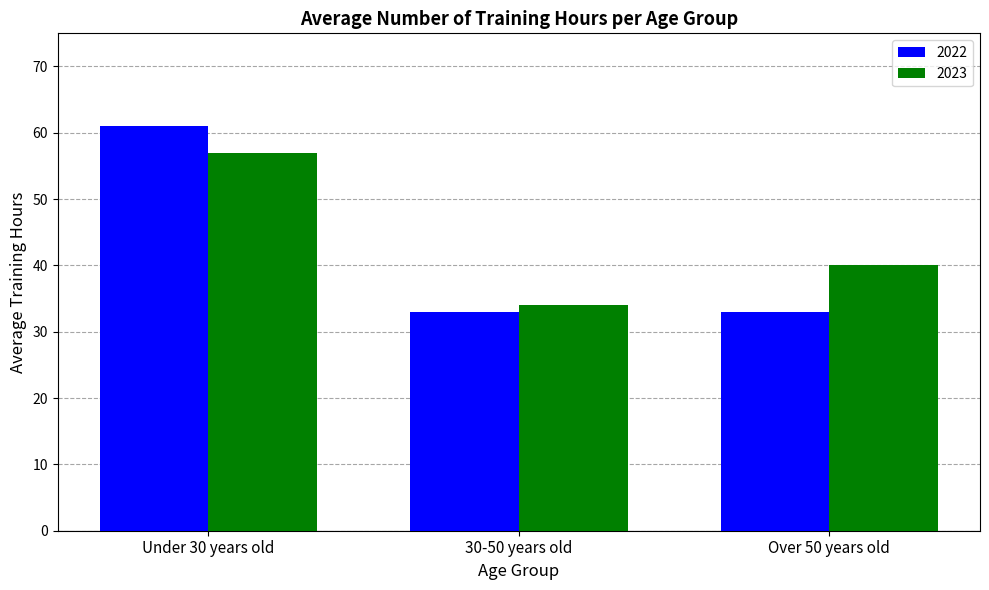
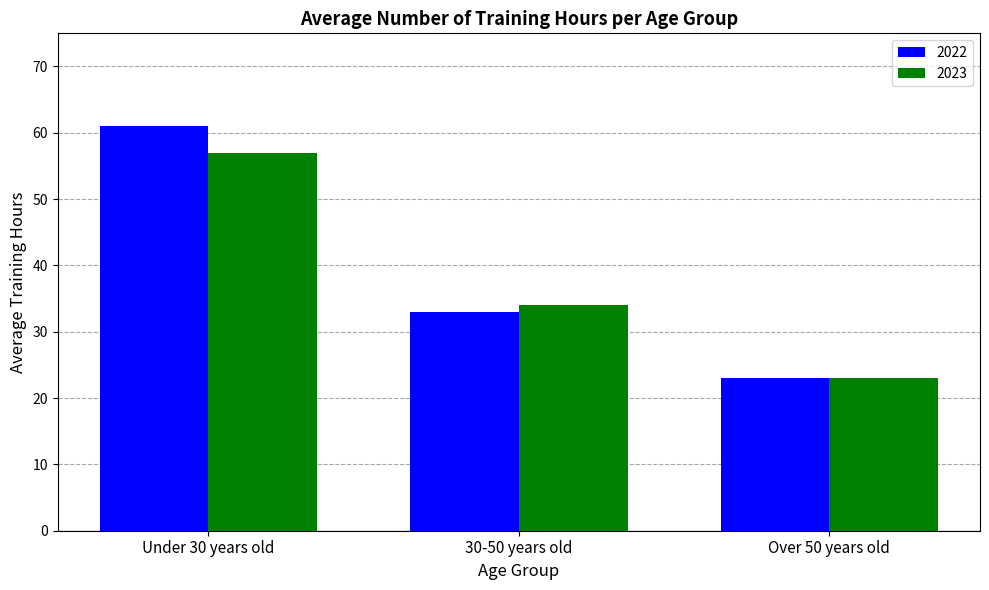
2022, Over 50 years old: 33 -> 23
2023, Over 50 years old: 40 -> 23
